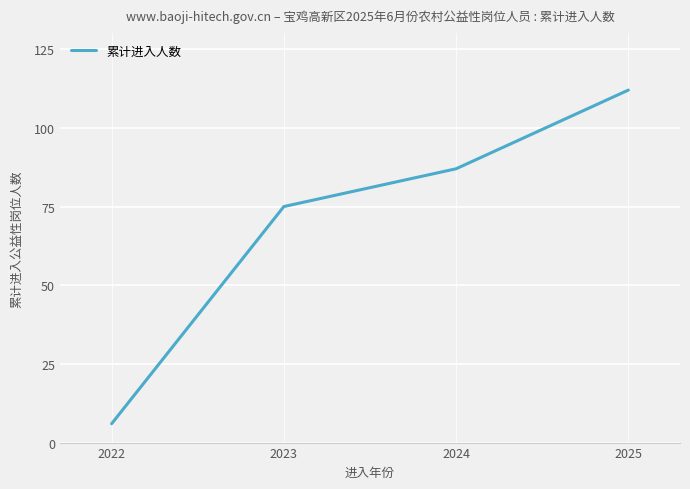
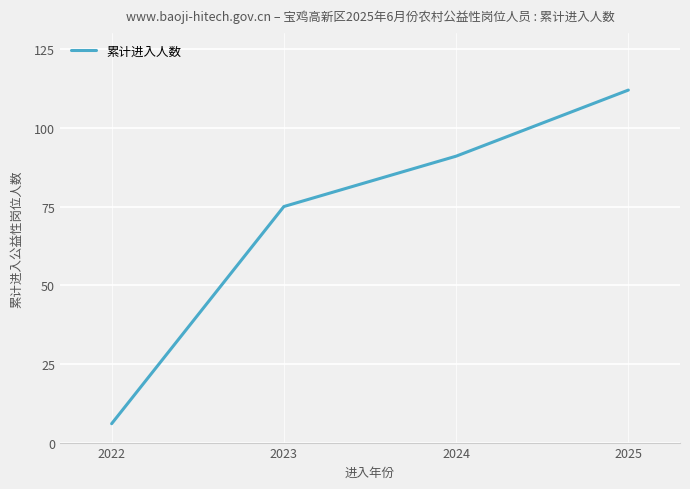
2024: 87 -> 91
